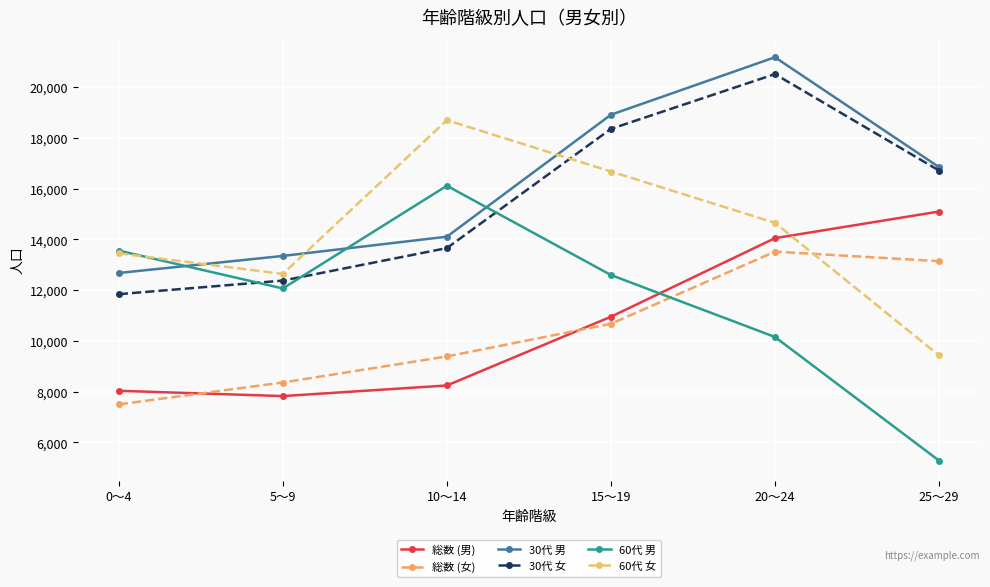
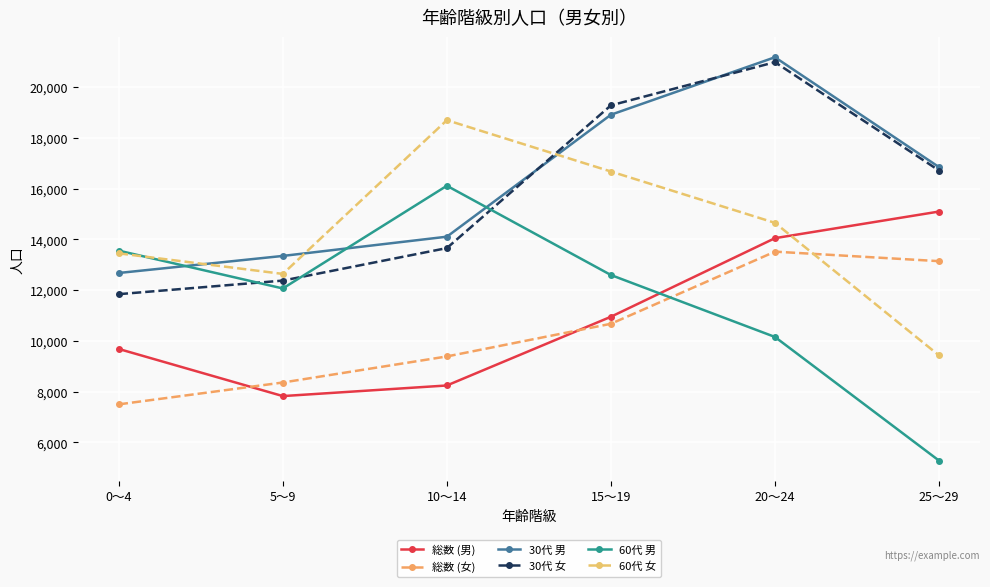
総数 (男), 0～4: 8,000 -> 9,700
30代 女, 15～19: 18,400 -> 19,300
30代 女, 20～24: 20,500 -> 21,000
